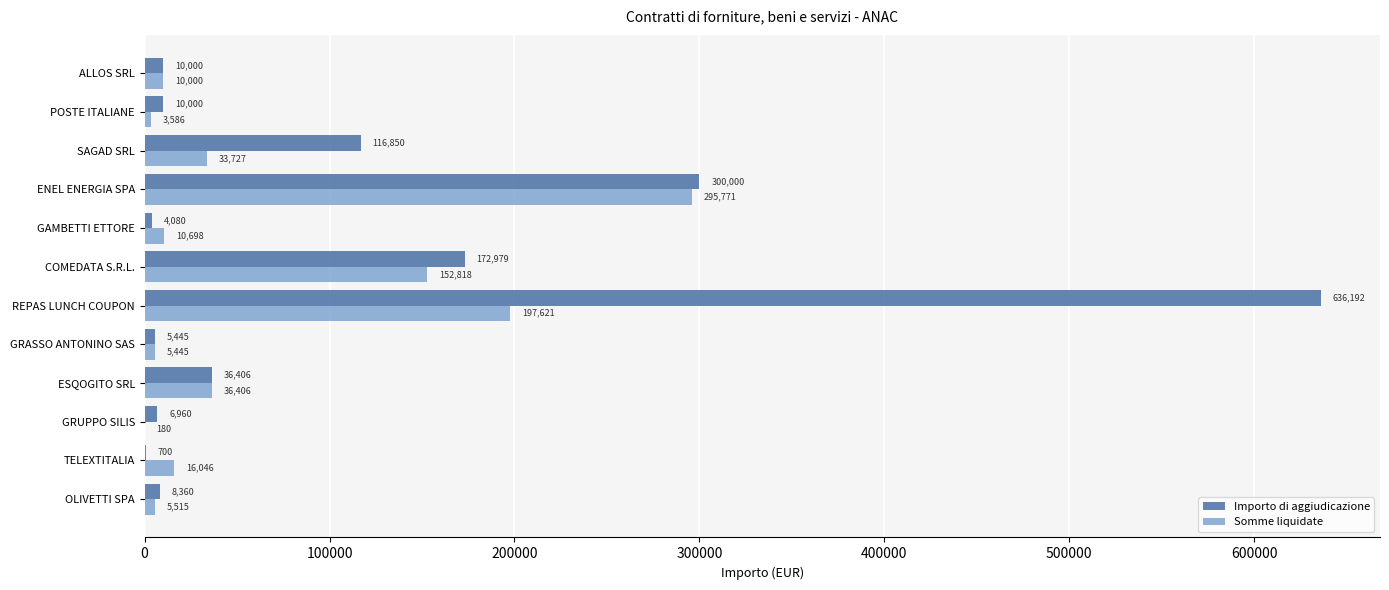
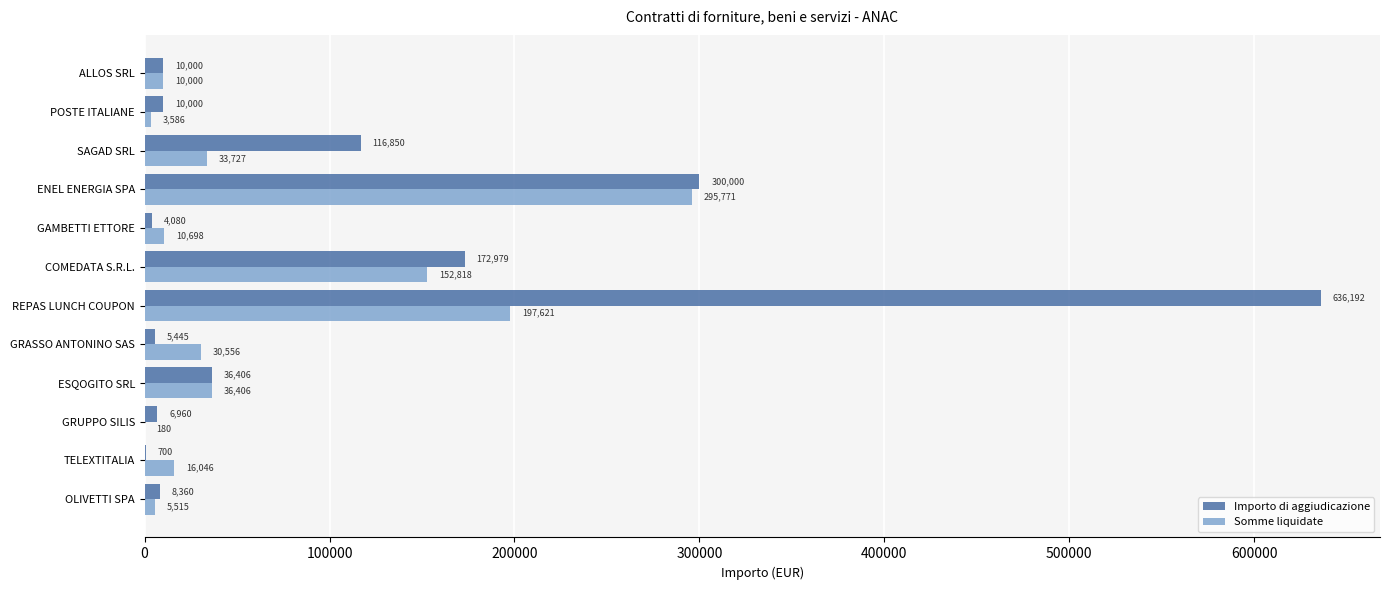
Somme liquidate, GRASSO ANTONINO SAS: 5,445 -> 30,556
